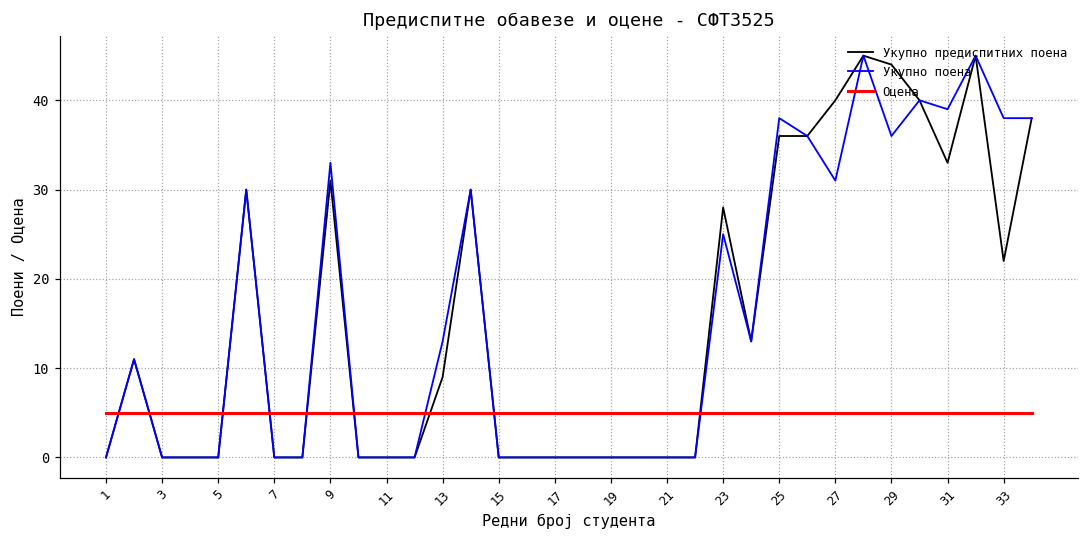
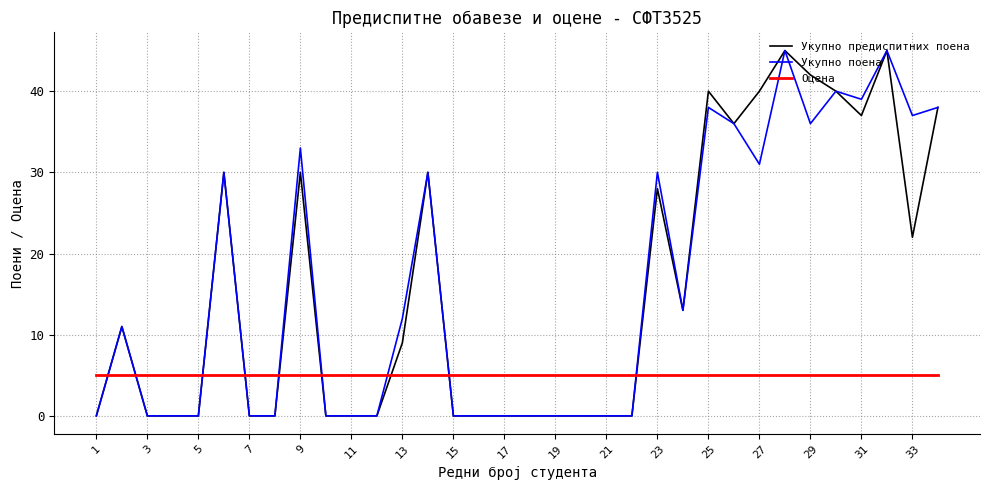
Укупно предиспитних поена, 9: 31 -> 30
Укупно поена, 13: 13 -> 12
Укупно поена, 23: 25 -> 30
Укупно предиспитних поена, 25: 36 -> 40
Укупно предиспитних поена, 29: 44 -> 42
Укупно предиспитних поена, 31: 33 -> 37
Укупно поена, 33: 38 -> 37
